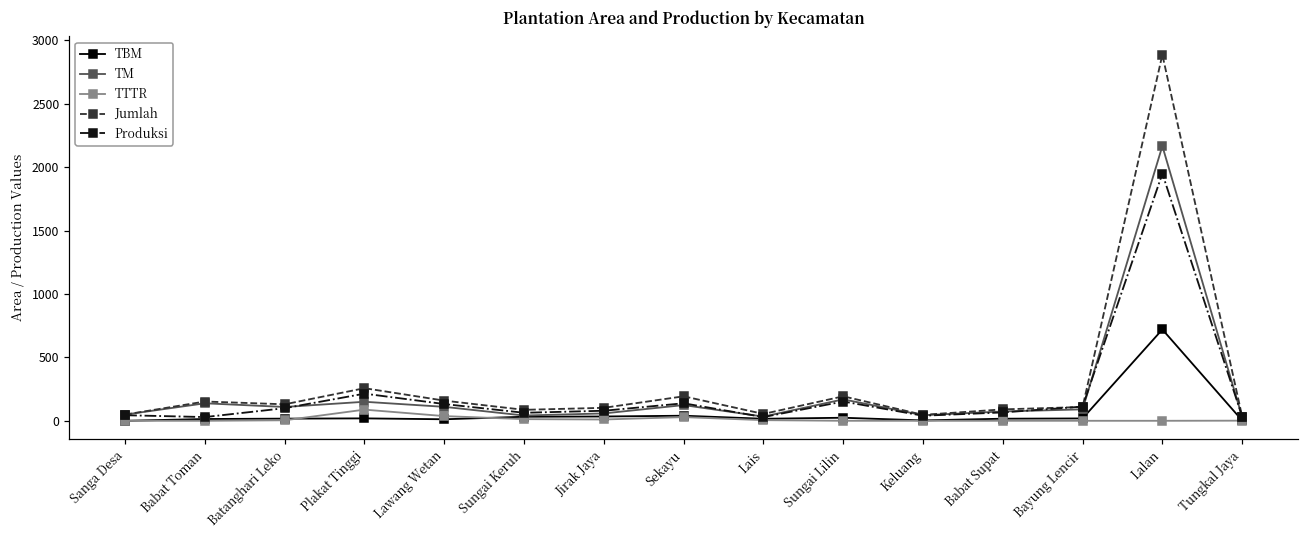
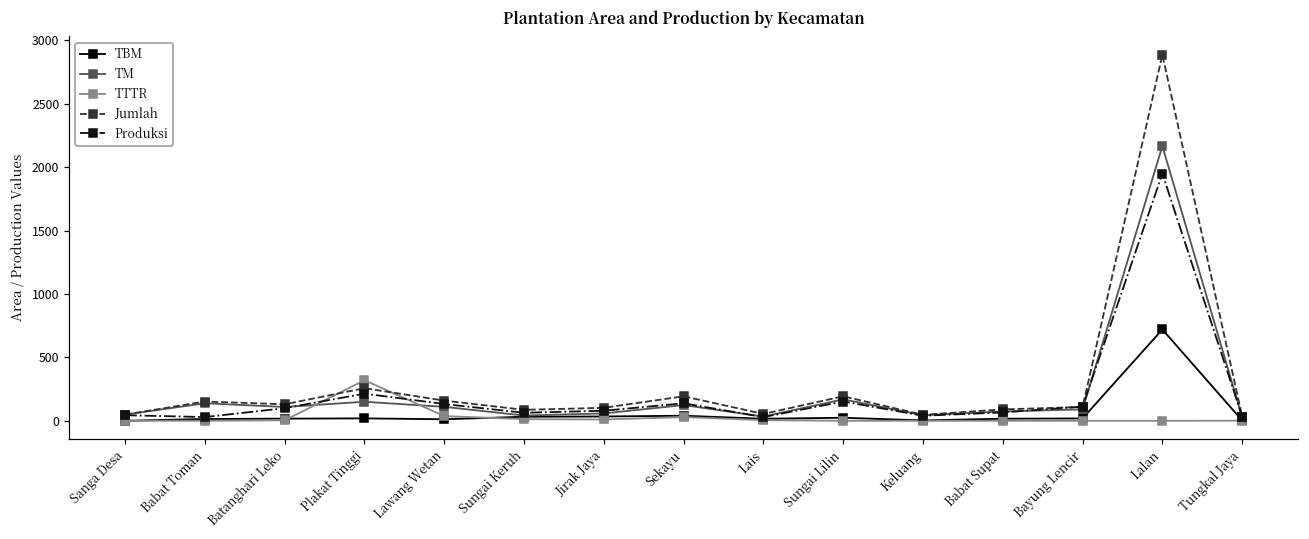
TTTR, Plakat Tinggi: 90 -> 320
